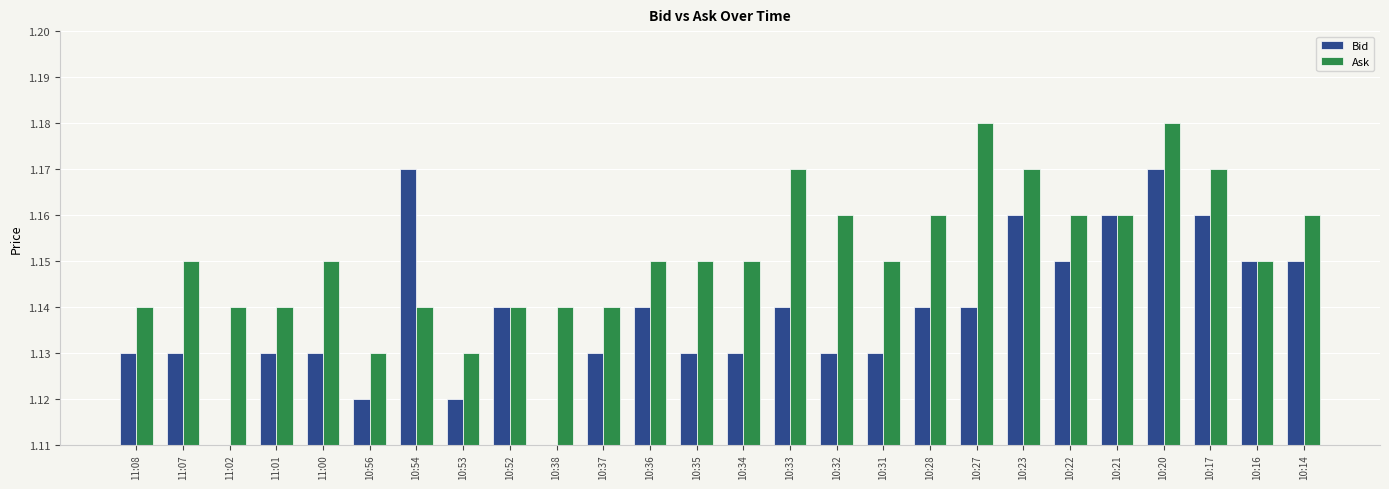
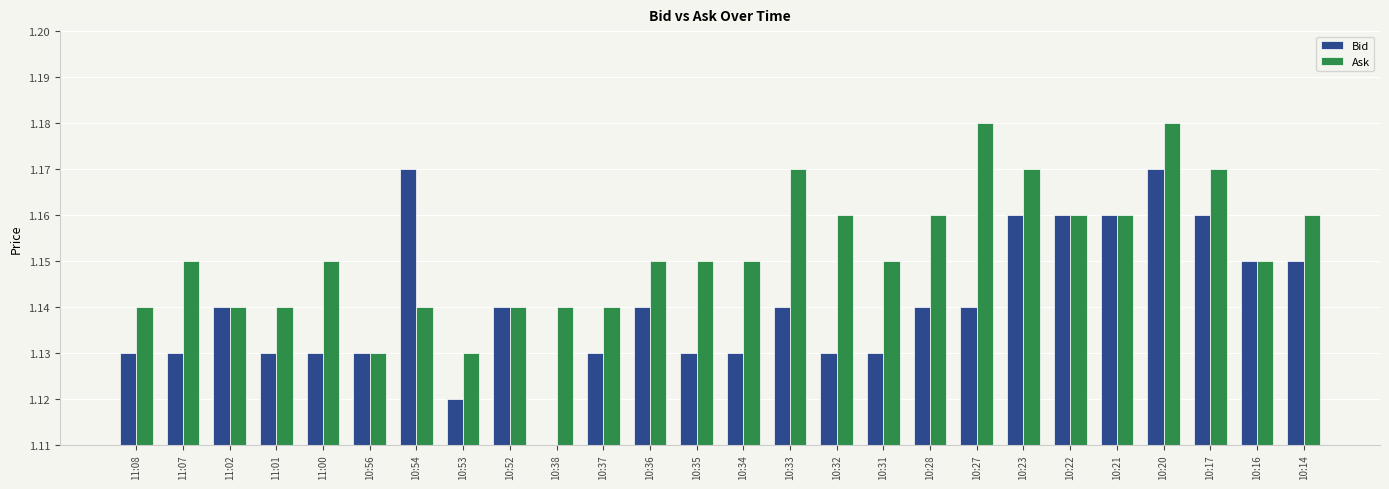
Bid, 11:02: 1.11 -> 1.14
Bid, 10:56: 1.12 -> 1.13
Bid, 10:22: 1.15 -> 1.16
